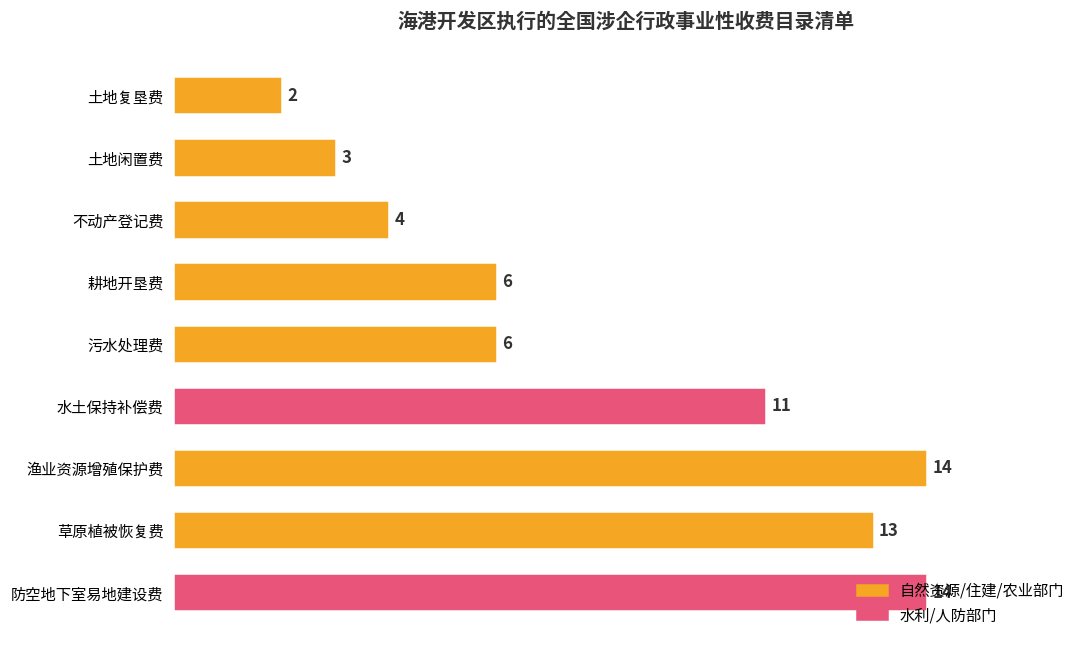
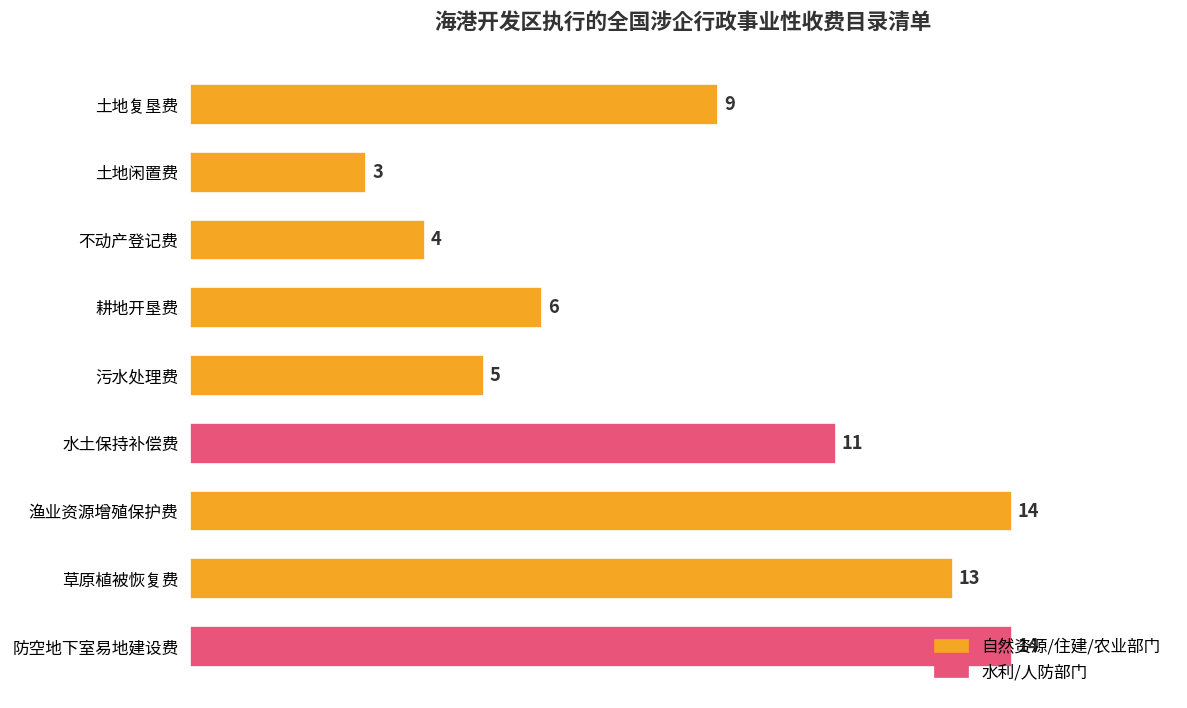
土地复垦费: 2 -> 9
污水处理费: 6 -> 5
